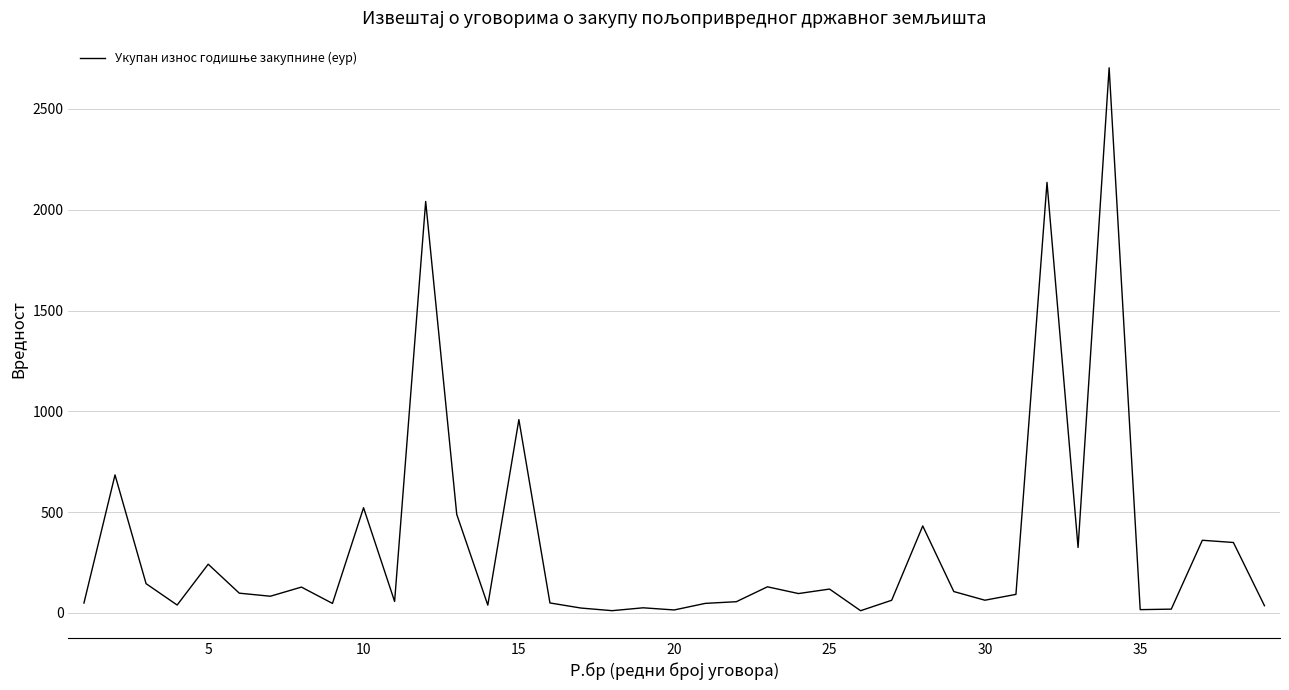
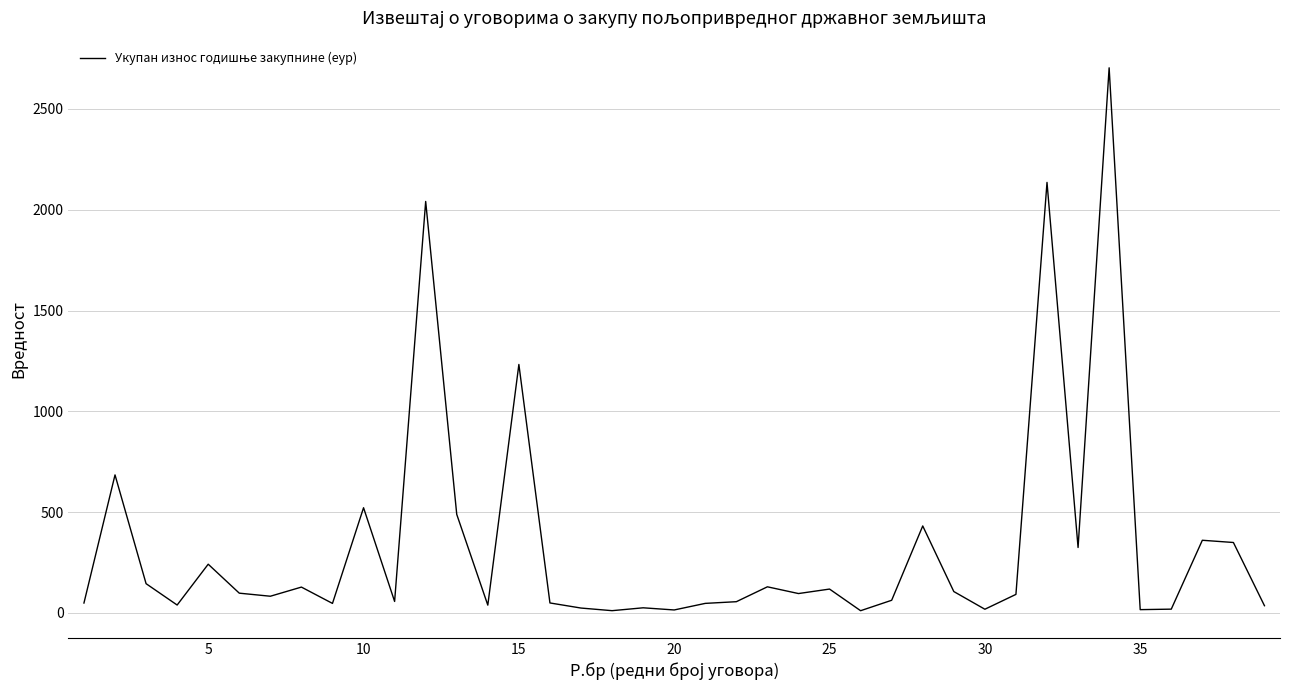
15: 960 -> 1230
30: 60 -> 20
